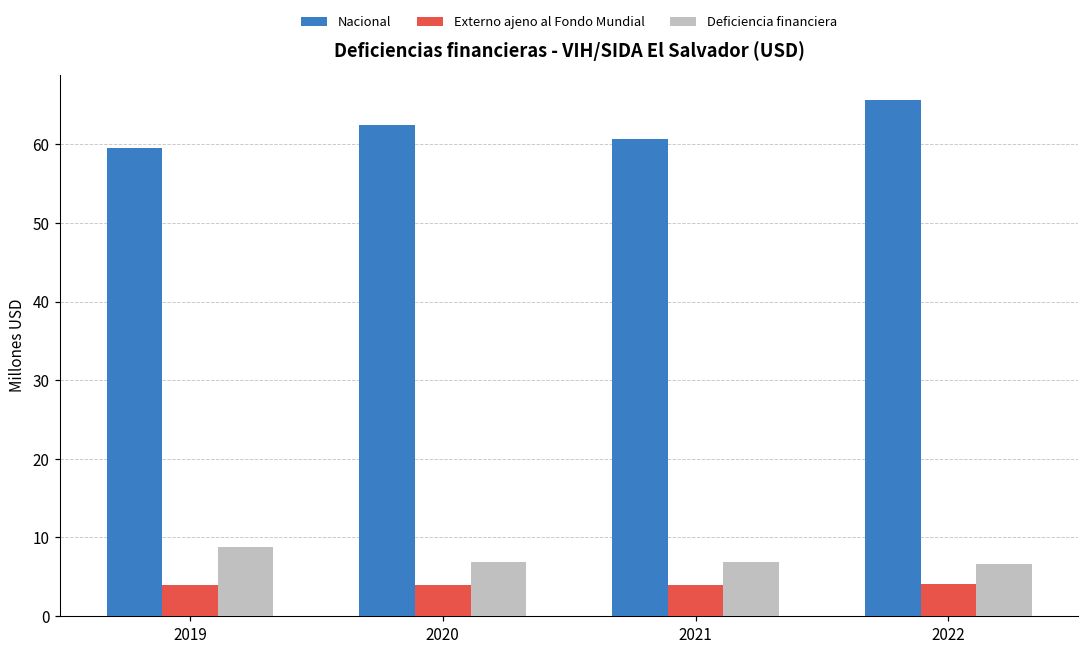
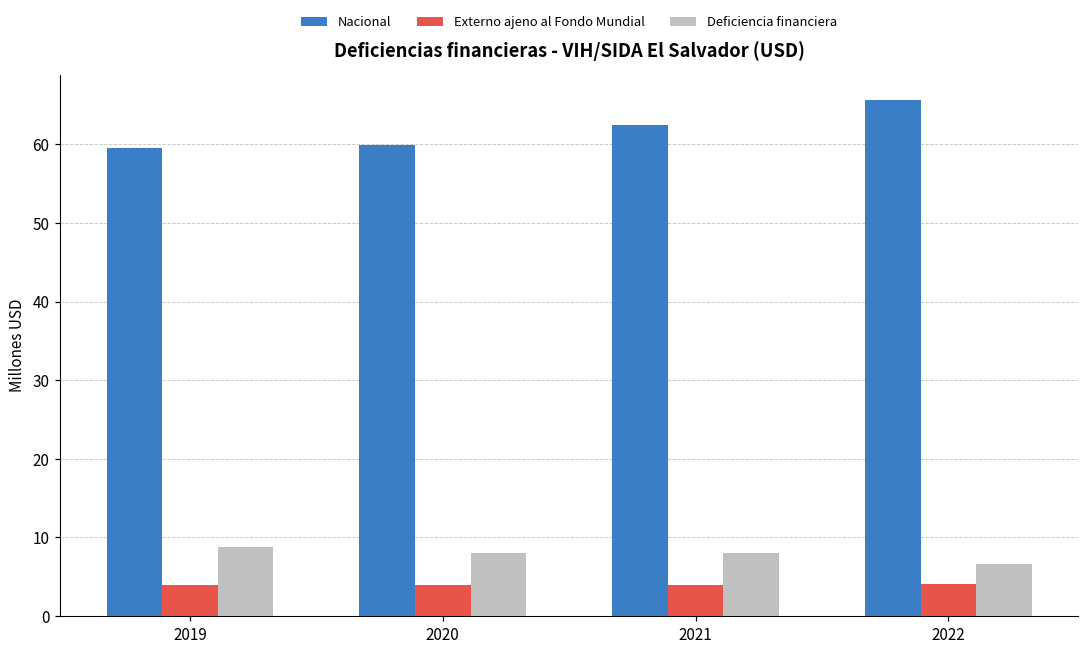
Nacional, 2020: 62 -> 60
Deficiencia financiera, 2020: 7 -> 8
Nacional, 2021: 61 -> 62
Deficiencia financiera, 2021: 7 -> 8
